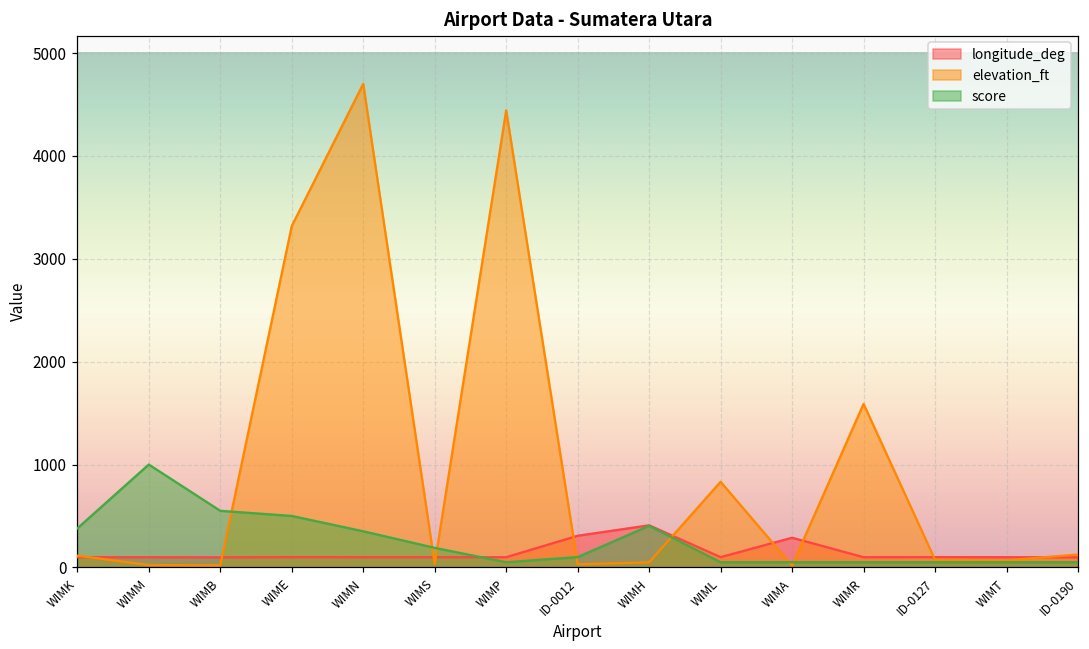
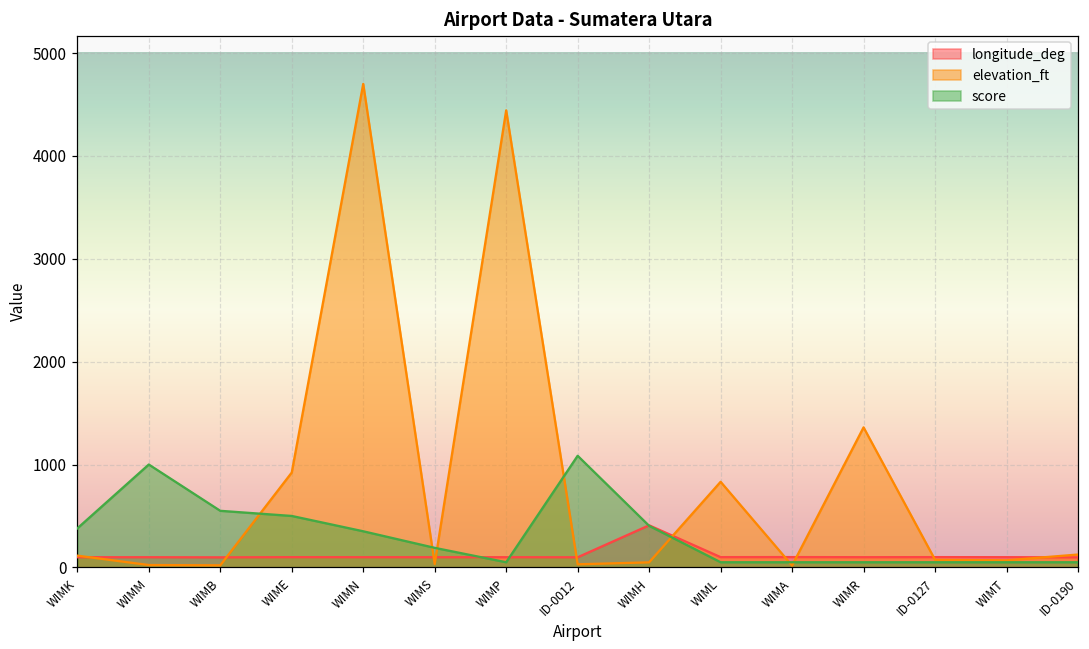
elevation_ft, WIME: 3300 -> 900
longitude_deg, ID-0012: 300 -> 100
score, ID-0012: 100 -> 1100
longitude_deg, WIMA: 300 -> 100
elevation_ft, WIMR: 1600 -> 1400
